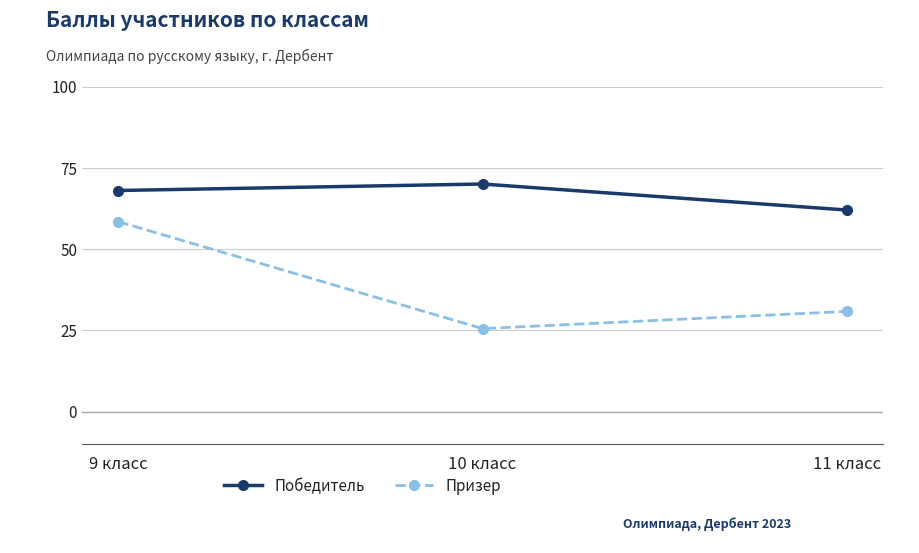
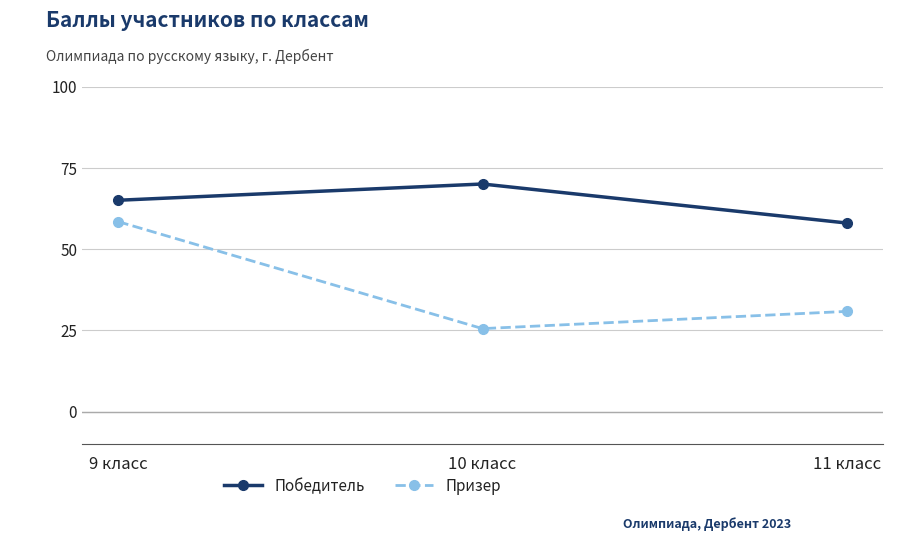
Победитель, 9 класс: 68 -> 65
Победитель, 11 класс: 62 -> 58
